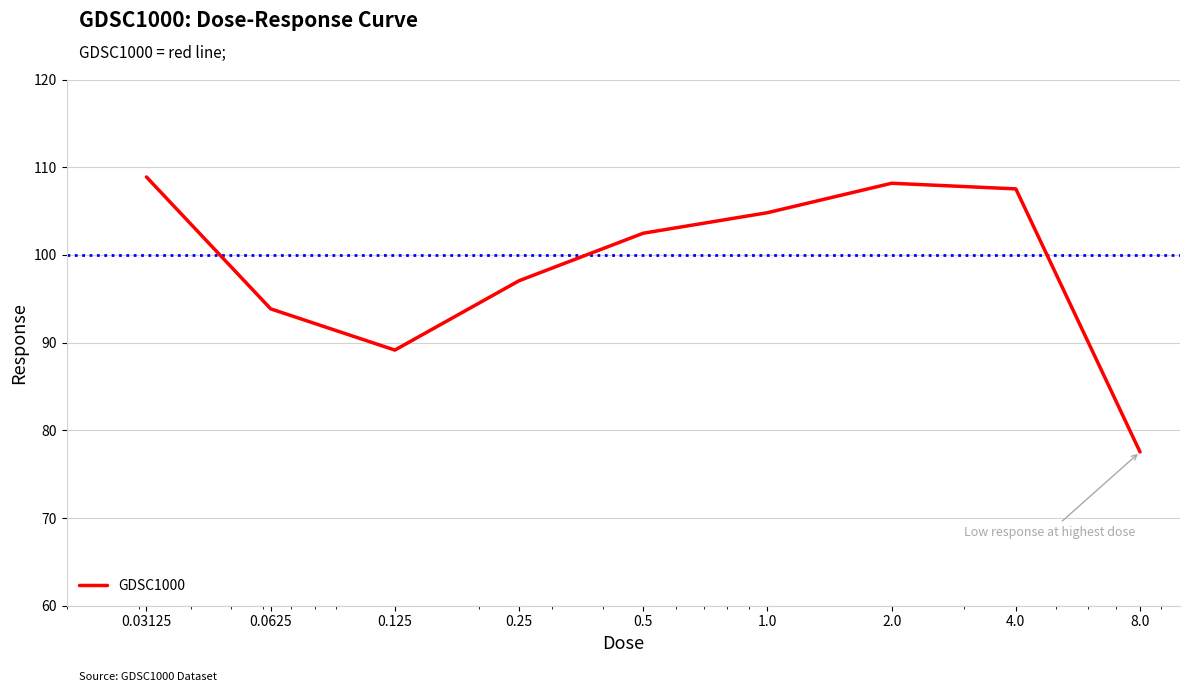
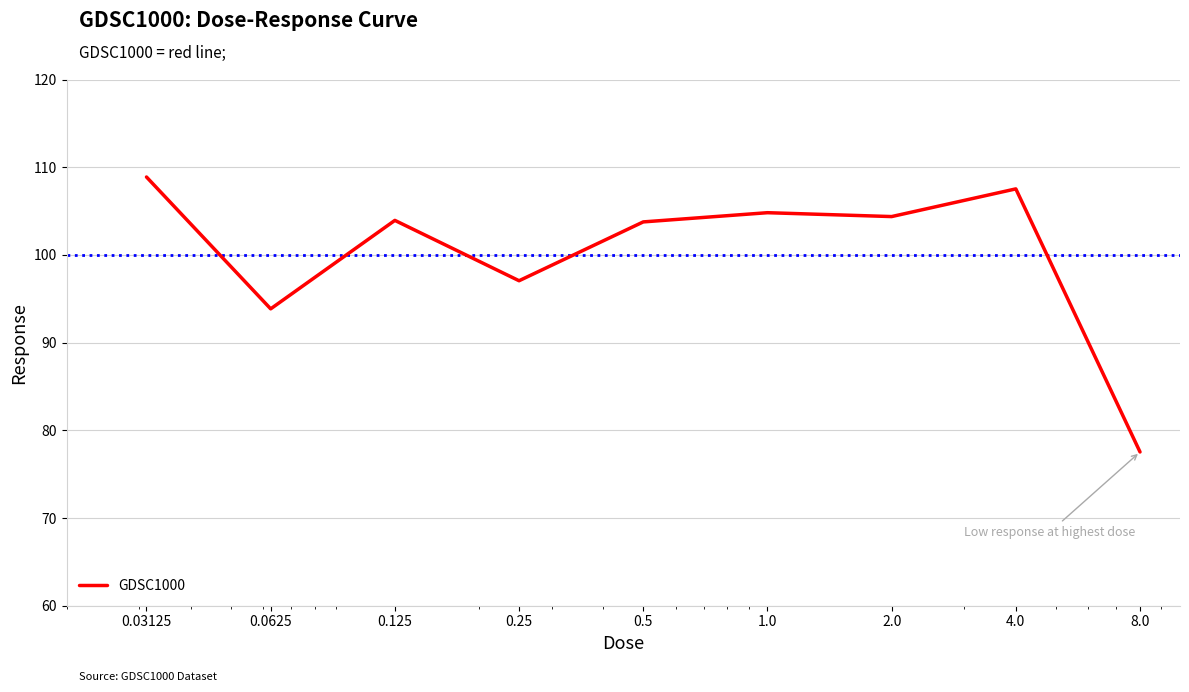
0.125: 89 -> 104
0.5: 102 -> 104
2.0: 108 -> 104
